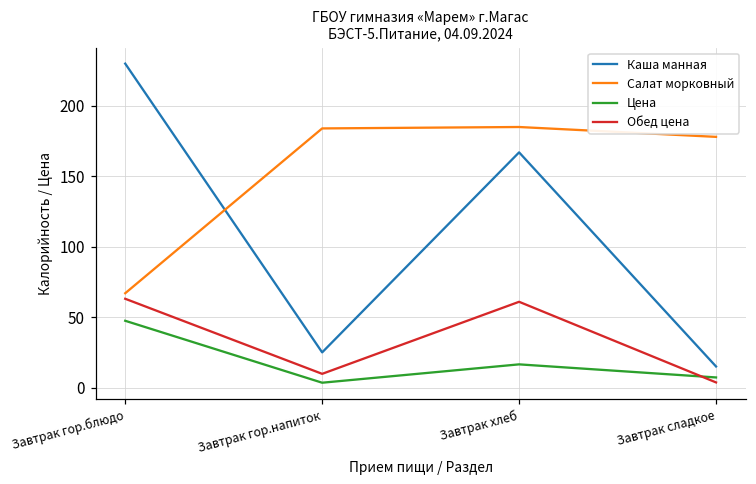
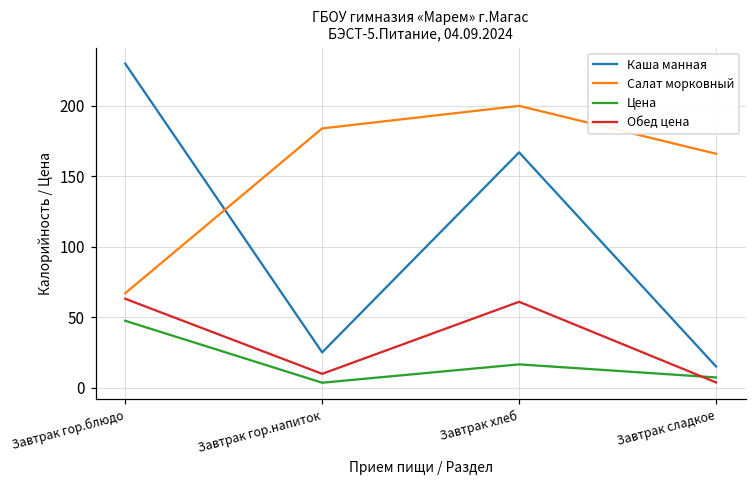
Салат морковный, Завтрак хлеб: 185 -> 200
Салат морковный, Завтрак сладкое: 178 -> 166
